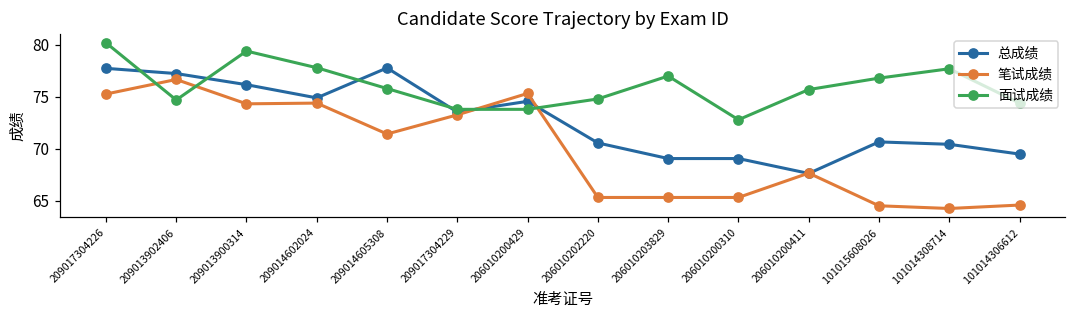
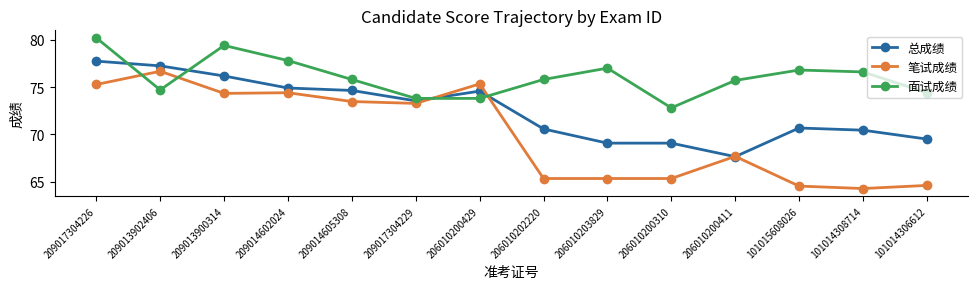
总成绩, 209014605308: 78 -> 75
笔试成绩, 209014605308: 71 -> 73
面试成绩, 206010202220: 75 -> 76
面试成绩, 101014308714: 78 -> 77
